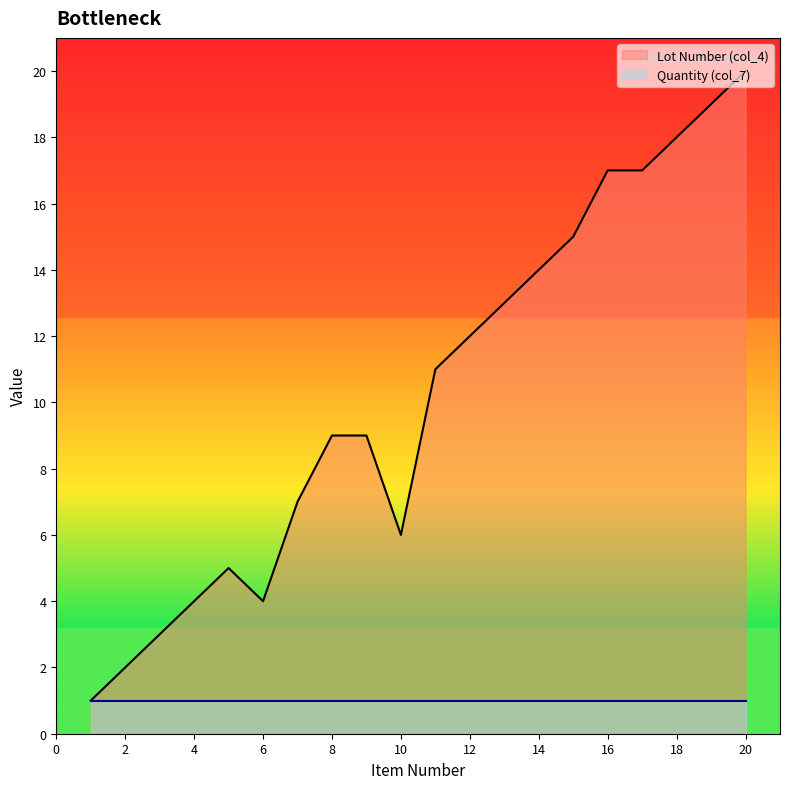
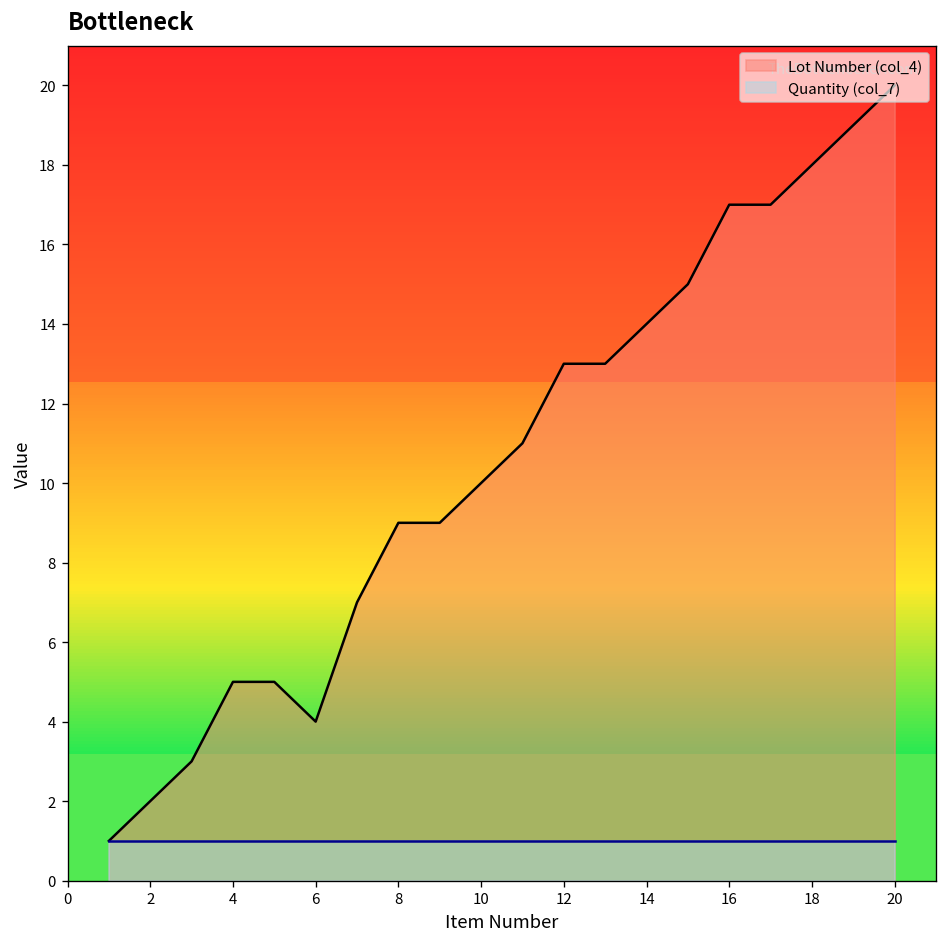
Lot Number (col_4), 4: 4 -> 5
Lot Number (col_4), 10: 6 -> 10
Lot Number (col_4), 12: 12 -> 13
